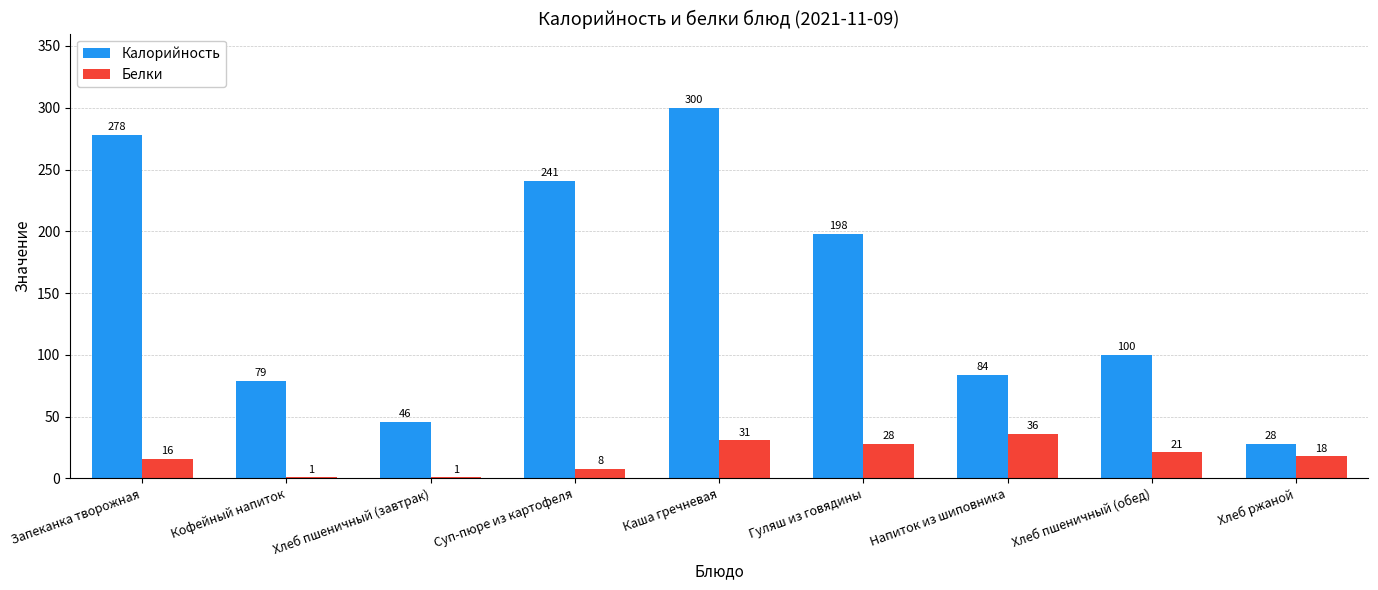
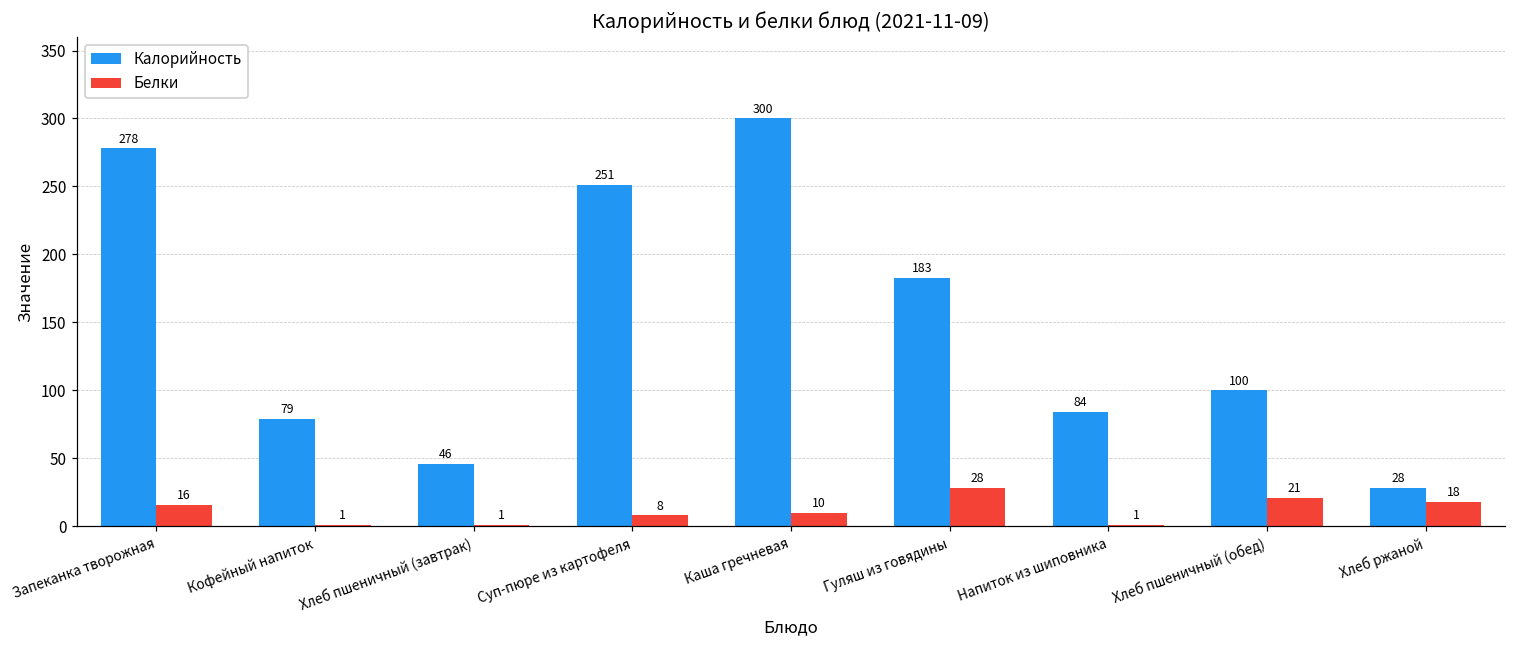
Калорийность, Суп-пюре из картофеля: 241 -> 251
Белки, Каша гречневая: 31 -> 10
Калорийность, Гуляш из говядины: 198 -> 183
Белки, Напиток из шиповника: 36 -> 1
